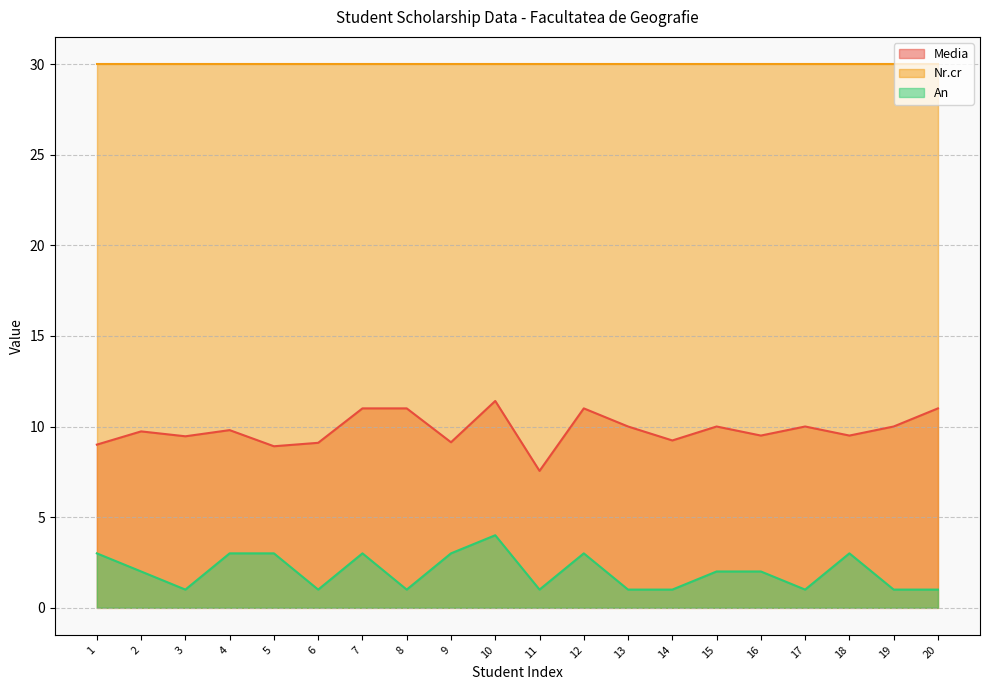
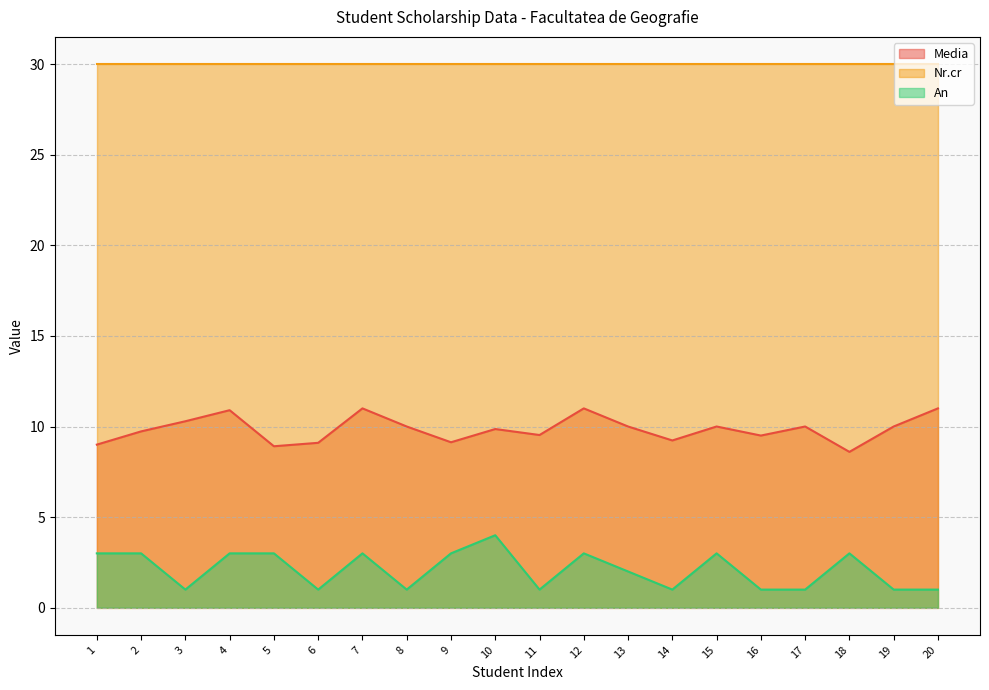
An, 2: 2 -> 3
Media, 3: 9.5 -> 10.3
Media, 4: 9.8 -> 10.9
Media, 8: 11 -> 10
Media, 10: 11.4 -> 9.9
Media, 11: 7.6 -> 9.5
An, 13: 1 -> 2
An, 15: 2 -> 3
An, 16: 2 -> 1
Media, 18: 9.5 -> 8.6
